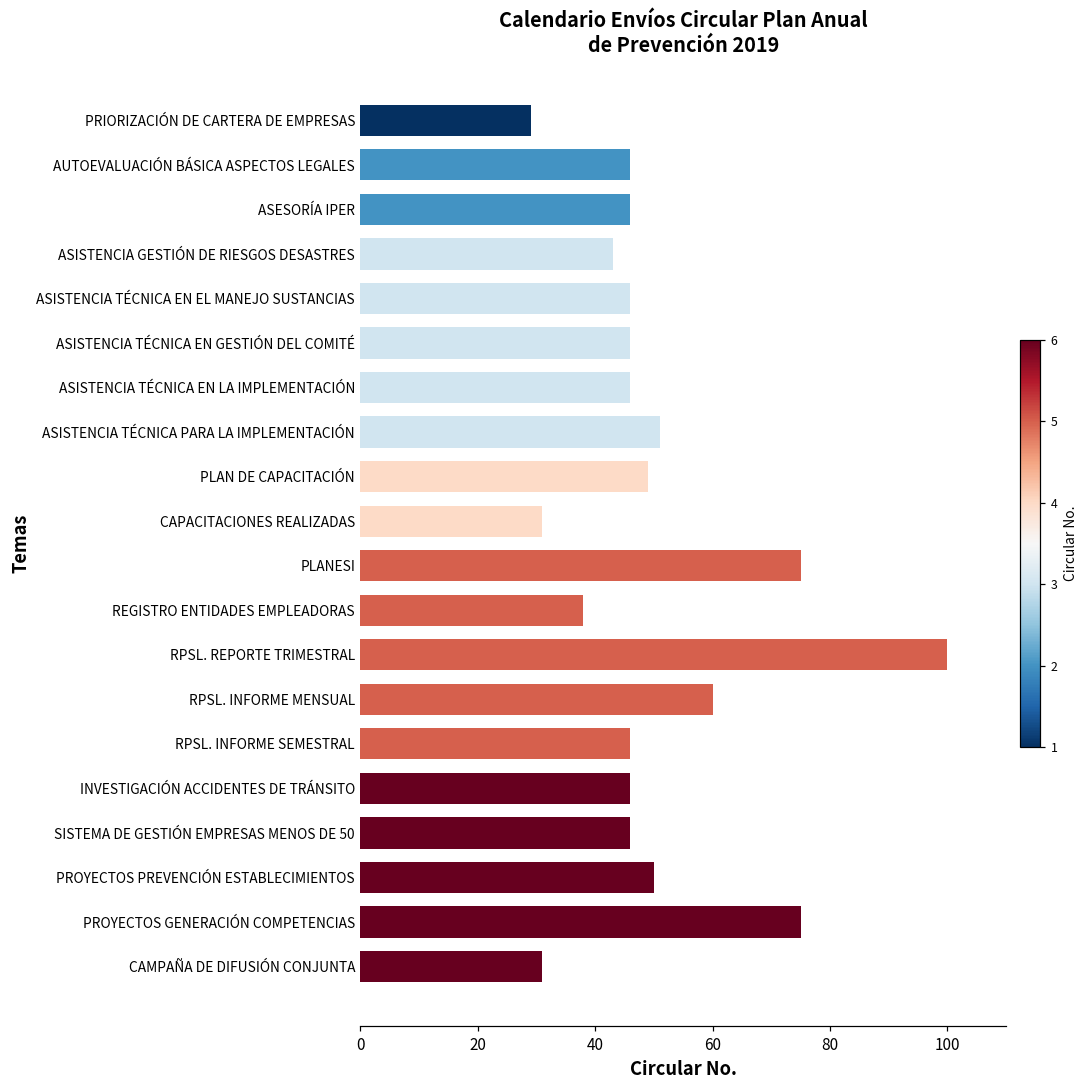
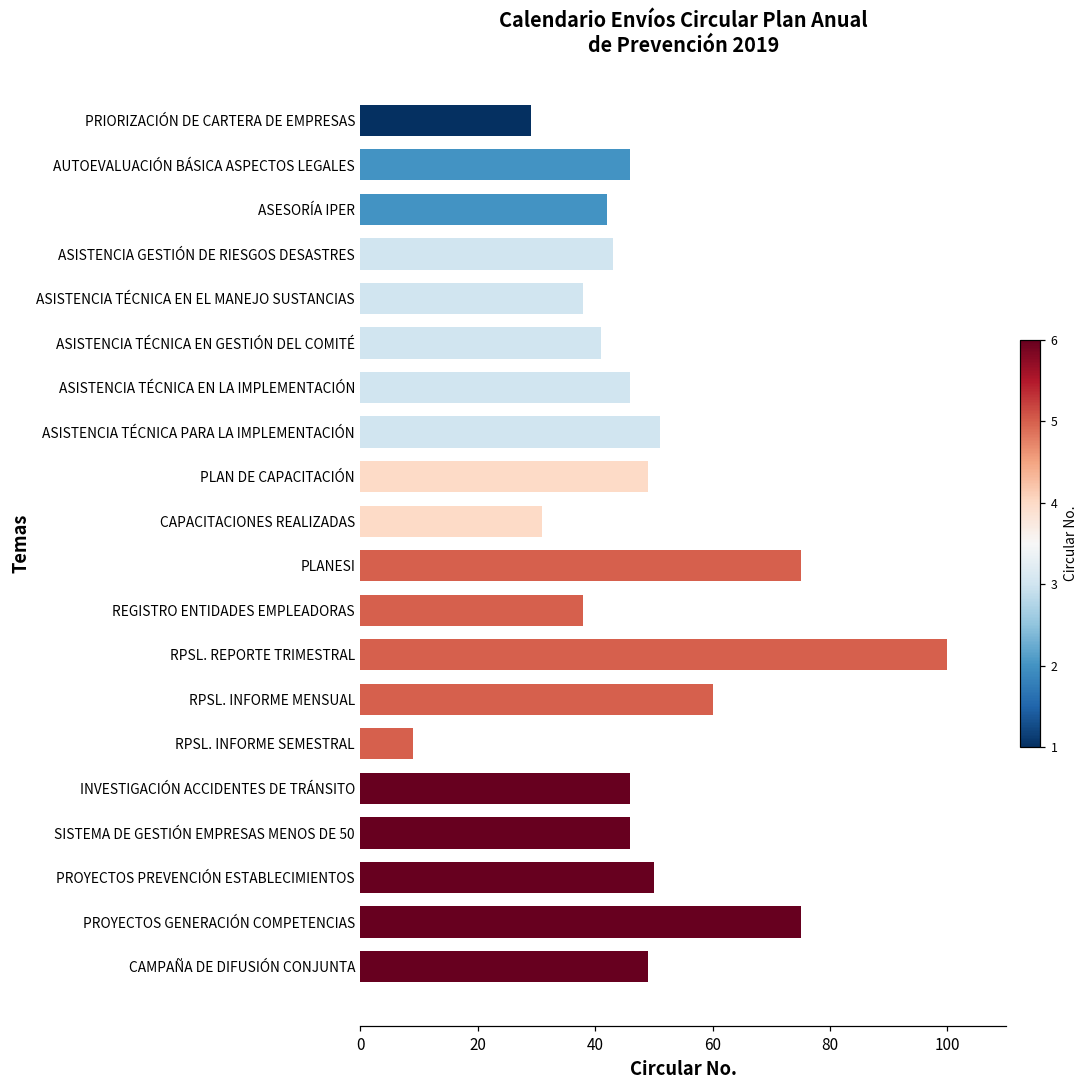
ASESORÍA IPER: 46 -> 42
ASISTENCIA TÉCNICA EN EL MANEJO SUSTANCIAS: 46 -> 38
ASISTENCIA TÉCNICA EN GESTIÓN DEL COMITÉ: 46 -> 41
RPSL. INFORME SEMESTRAL: 46 -> 9
CAMPAÑA DE DIFUSIÓN CONJUNTA: 31 -> 49
